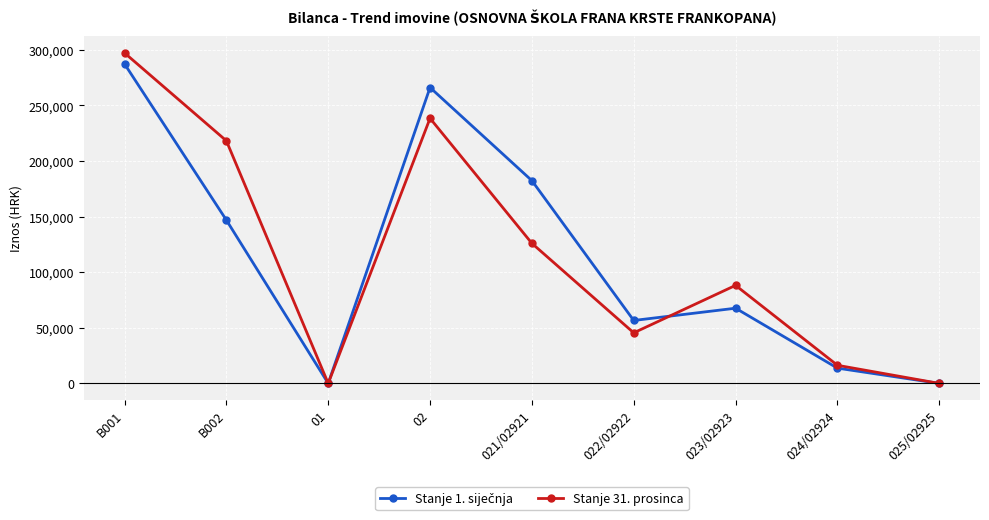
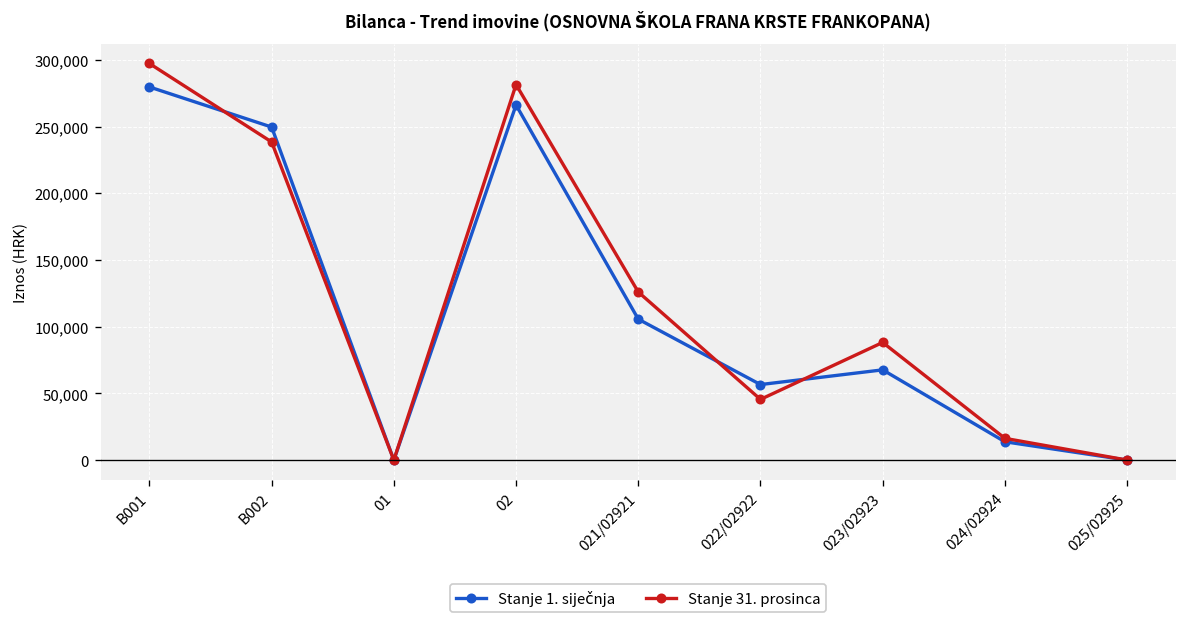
Stanje 1. siječnja, B001: 287,000 -> 280,000
Stanje 1. siječnja, B002: 147,000 -> 250,000
Stanje 31. prosinca, B002: 218,000 -> 238,000
Stanje 31. prosinca, 02: 238,000 -> 281,000
Stanje 1. siječnja, 021/02921: 182,000 -> 106,000
